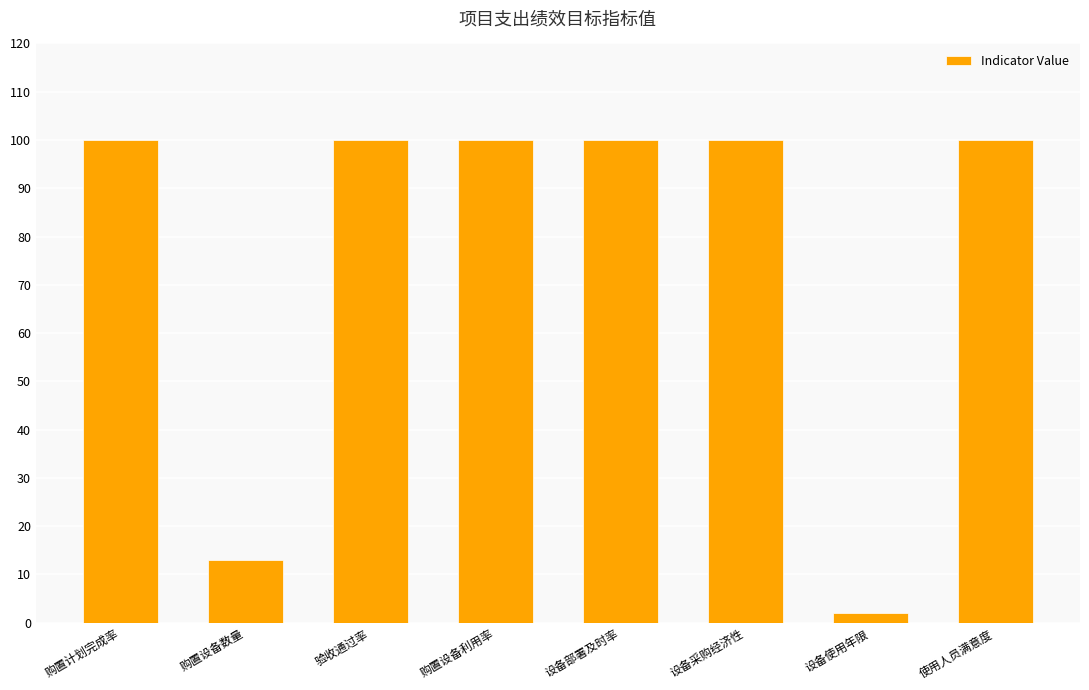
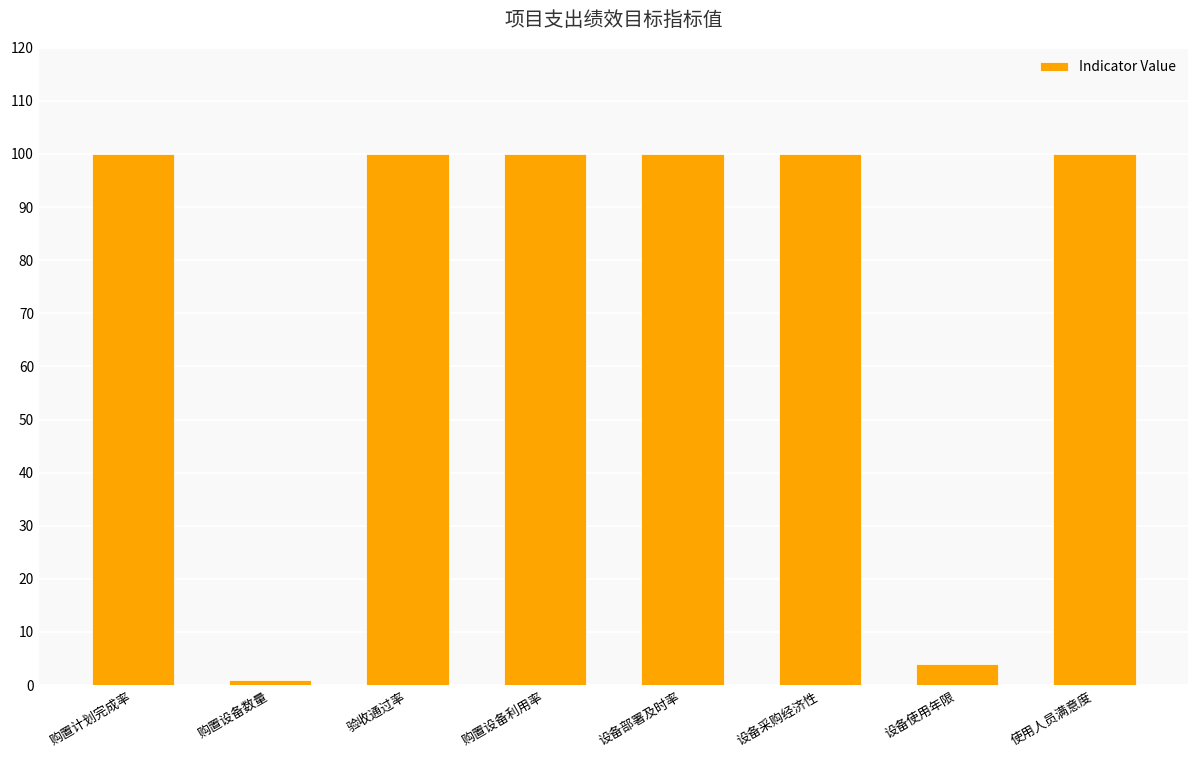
购置设备数量: 13 -> 1
设备使用年限: 2 -> 4
